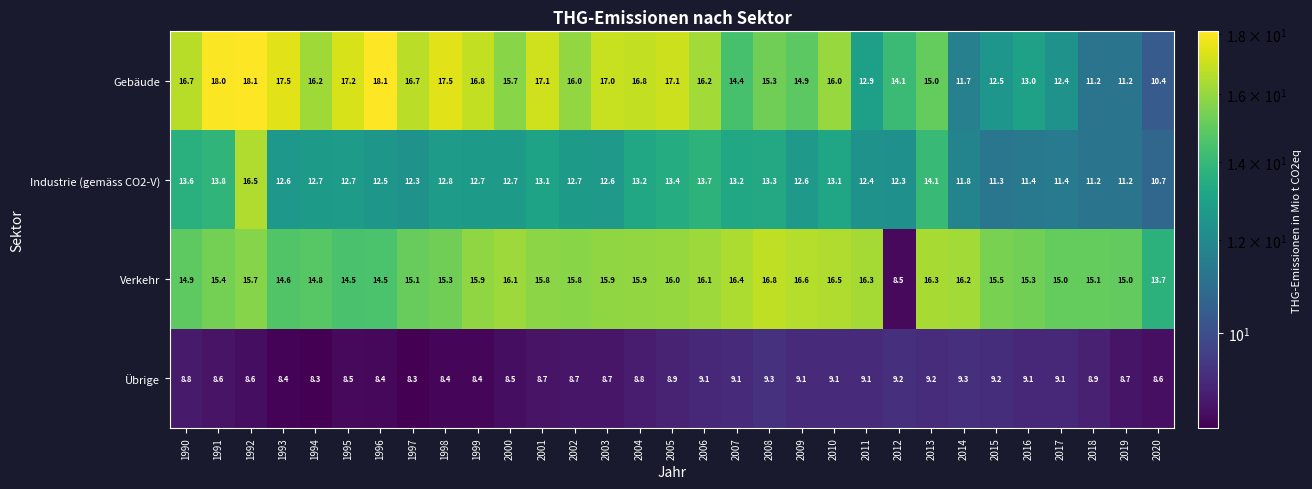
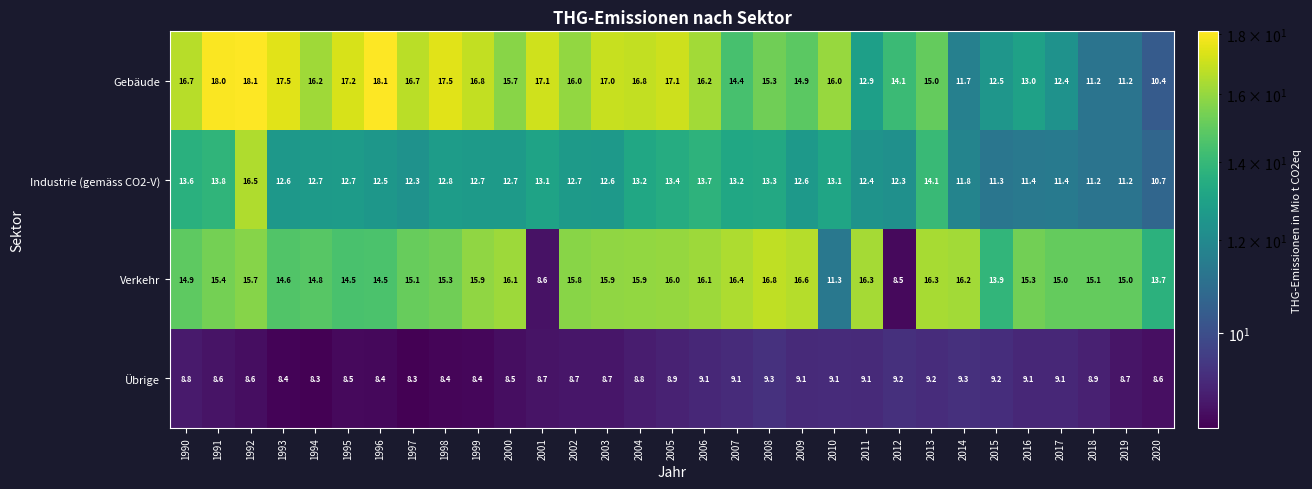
Verkehr, 2001: 15.8 -> 8.6
Verkehr, 2010: 16.5 -> 11.3
Verkehr, 2015: 15.5 -> 13.9
